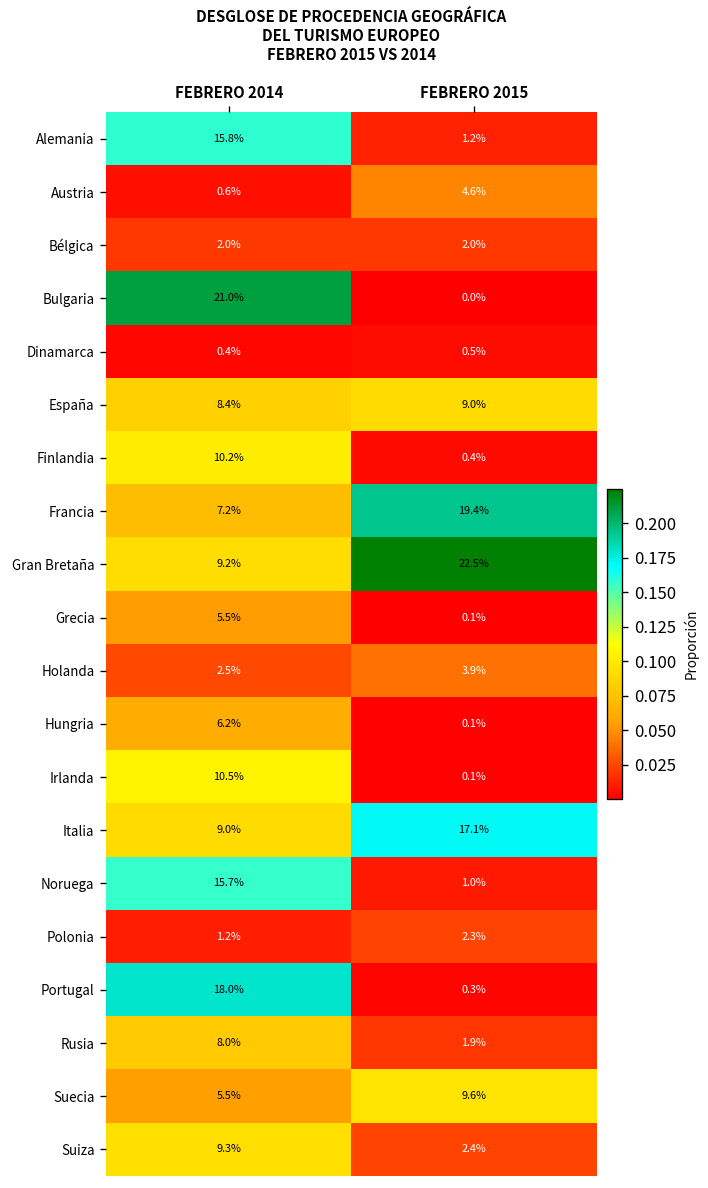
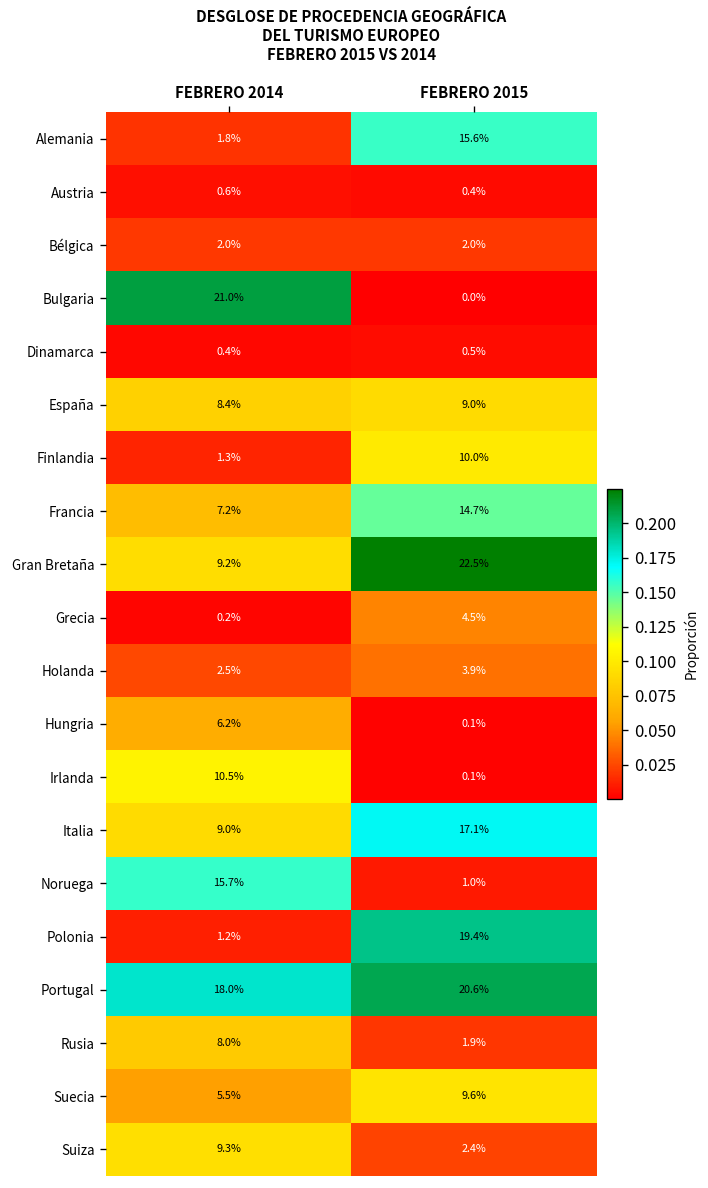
Alemania, FEBRERO 2014: 15.8% -> 1.8%
Alemania, FEBRERO 2015: 1.2% -> 15.6%
Austria, FEBRERO 2015: 4.6% -> 0.4%
Finlandia, FEBRERO 2014: 10.2% -> 1.3%
Finlandia, FEBRERO 2015: 0.4% -> 10.0%
Francia, FEBRERO 2015: 19.4% -> 14.7%
Grecia, FEBRERO 2014: 5.5% -> 0.2%
Grecia, FEBRERO 2015: 0.1% -> 4.5%
Polonia, FEBRERO 2015: 2.3% -> 19.4%
Portugal, FEBRERO 2015: 0.3% -> 20.6%
